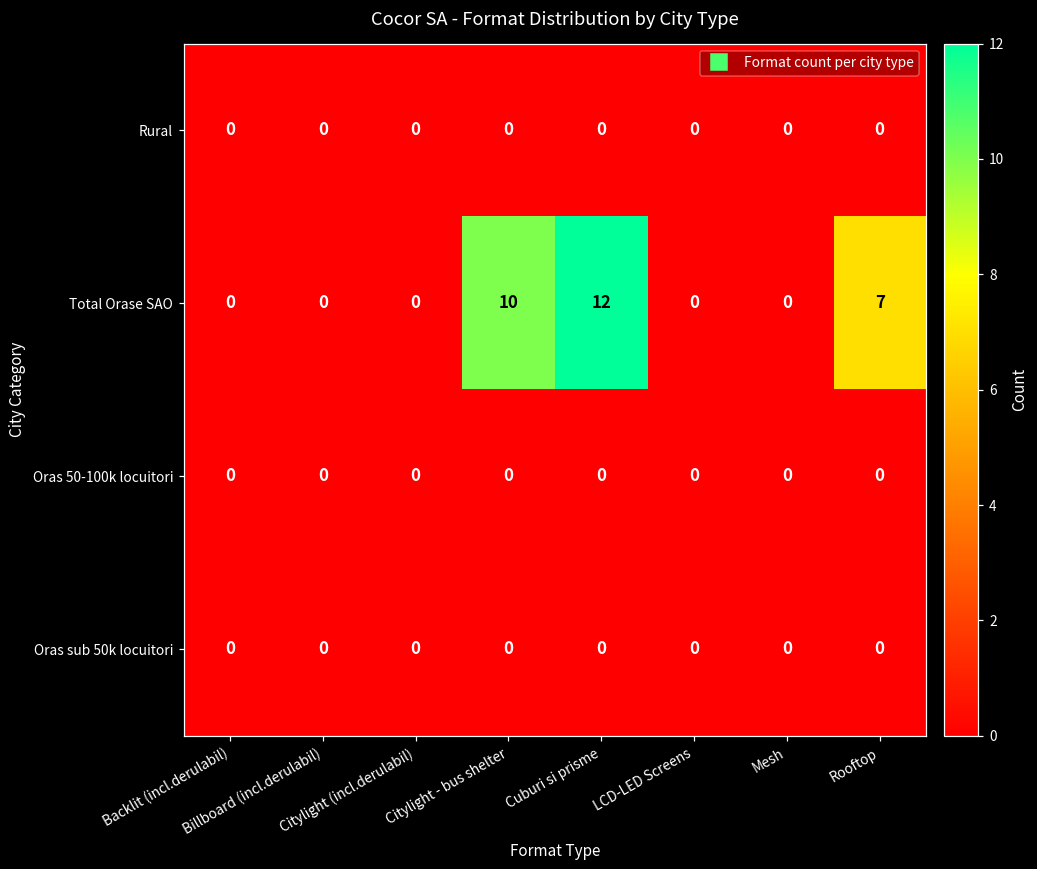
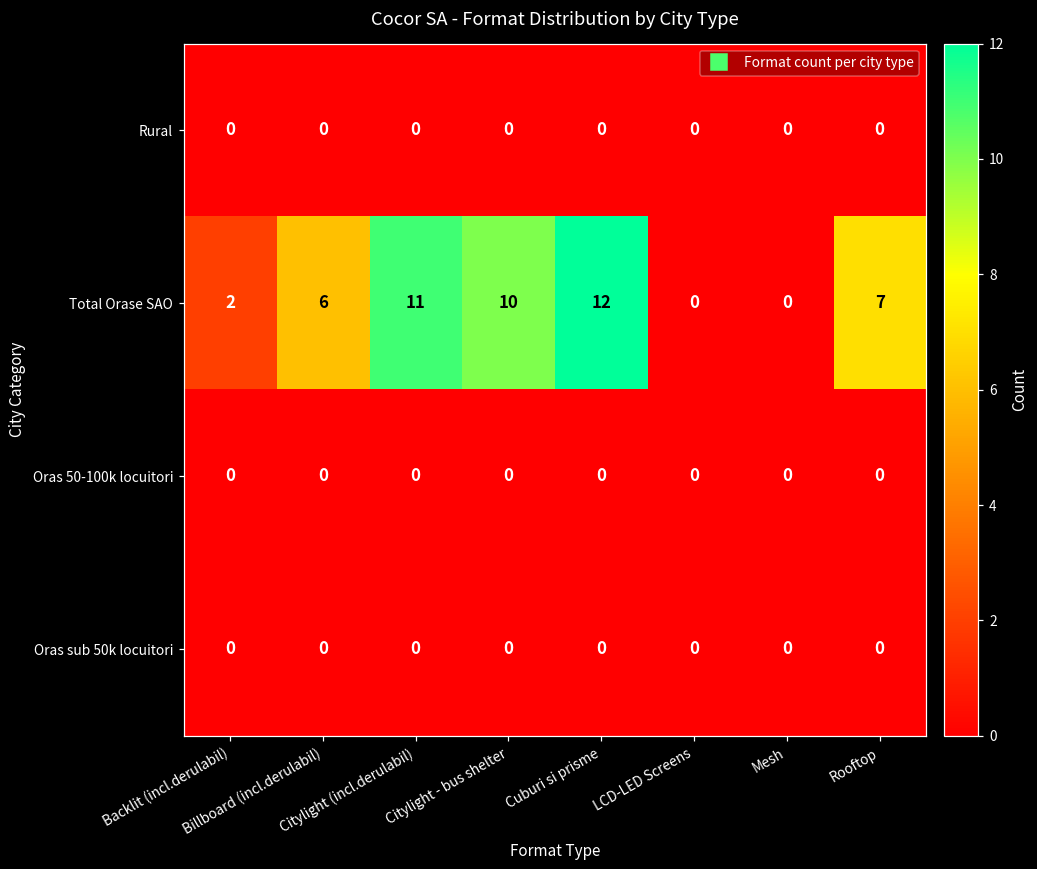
Total Orase SAO, Backlit (incl.derulabil): 0 -> 2
Total Orase SAO, Billboard (incl.derulabil): 0 -> 6
Total Orase SAO, Citylight (incl.derulabil): 0 -> 11
